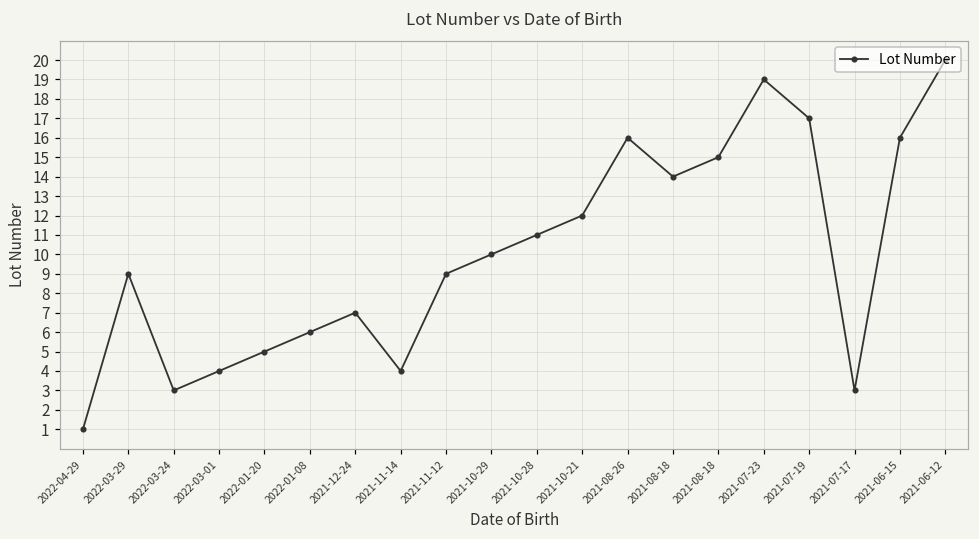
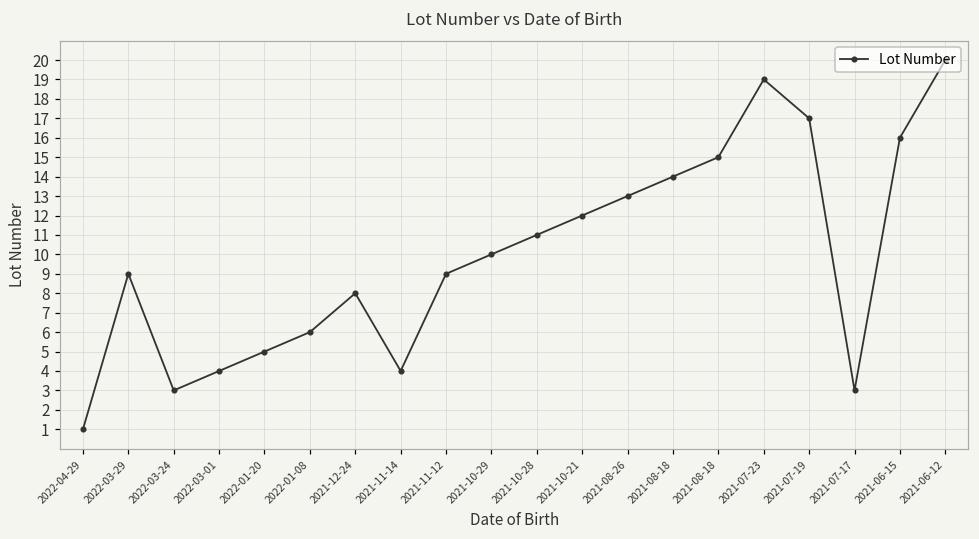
2021-12-24: 7 -> 8
2021-08-26: 16 -> 13
